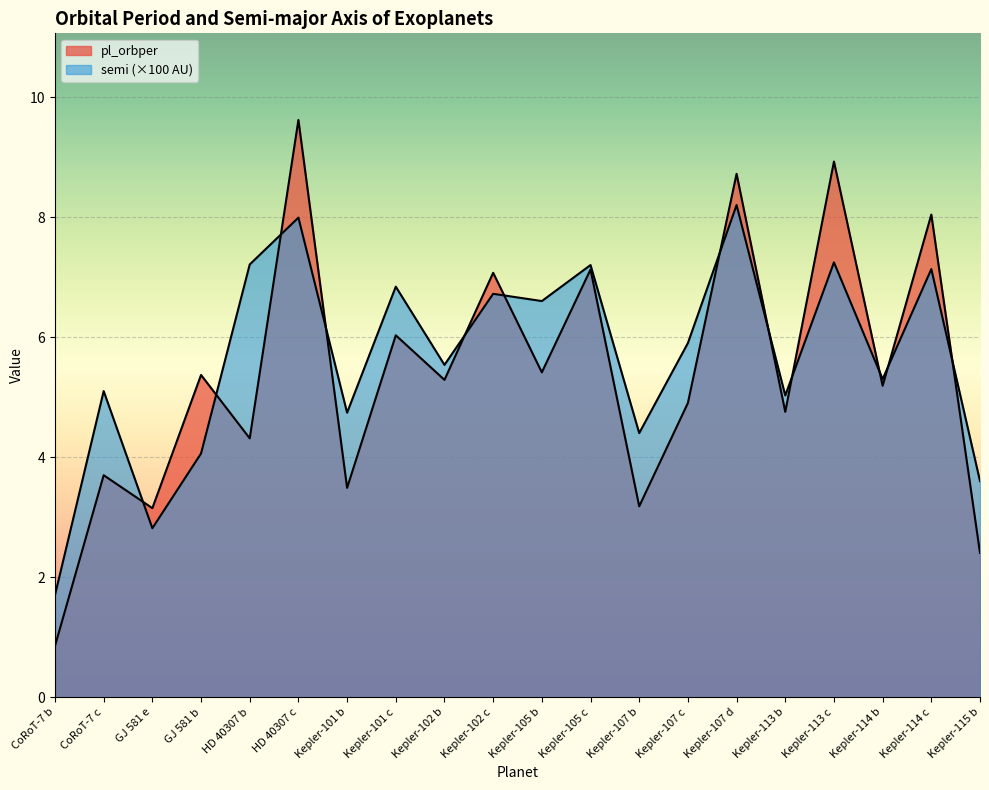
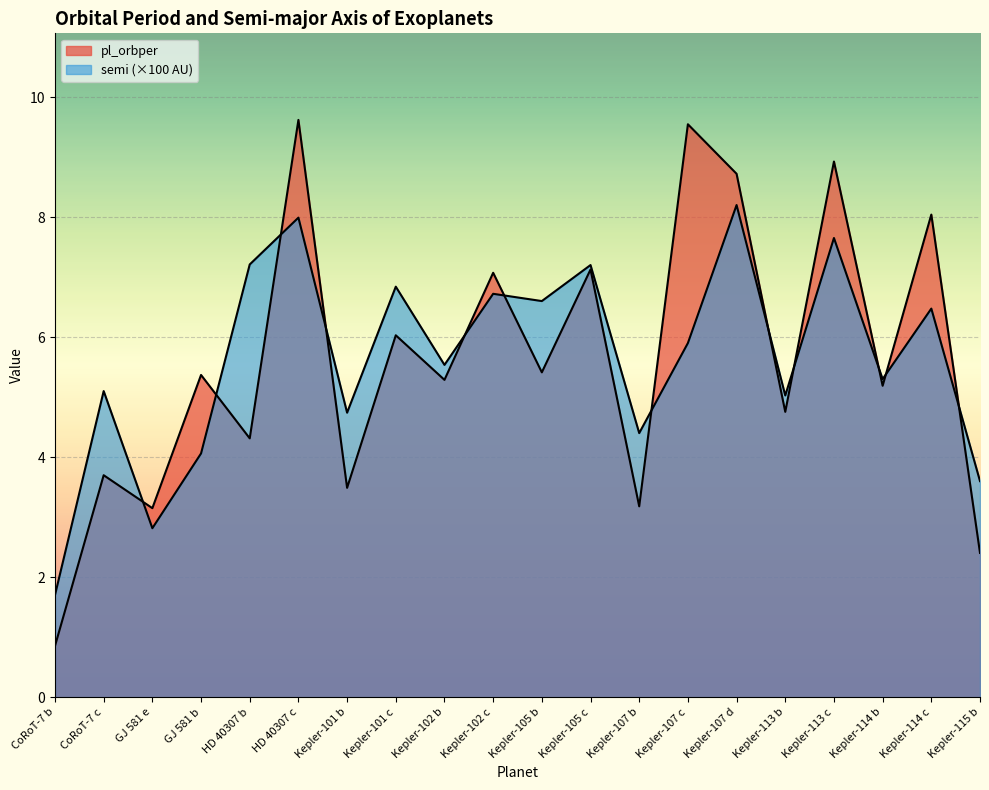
pl_orbper, Kepler-107 c: 4.9 -> 9.5
semi (×100 AU), Kepler-113 c: 7.2 -> 7.7
semi (×100 AU), Kepler-114 c: 7.1 -> 6.5
